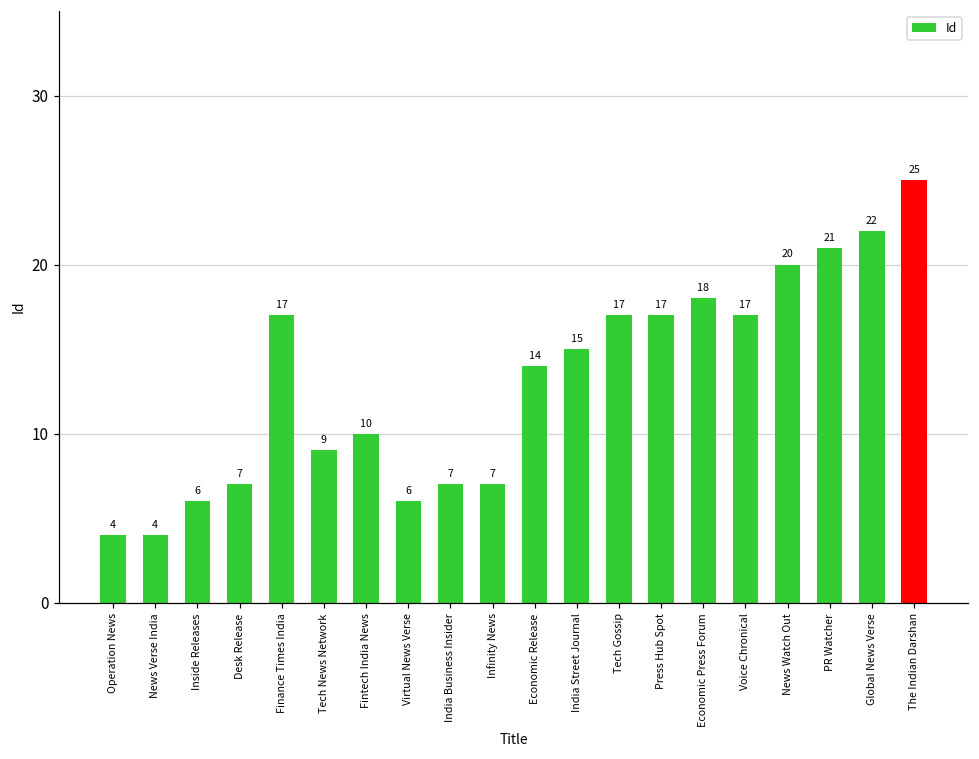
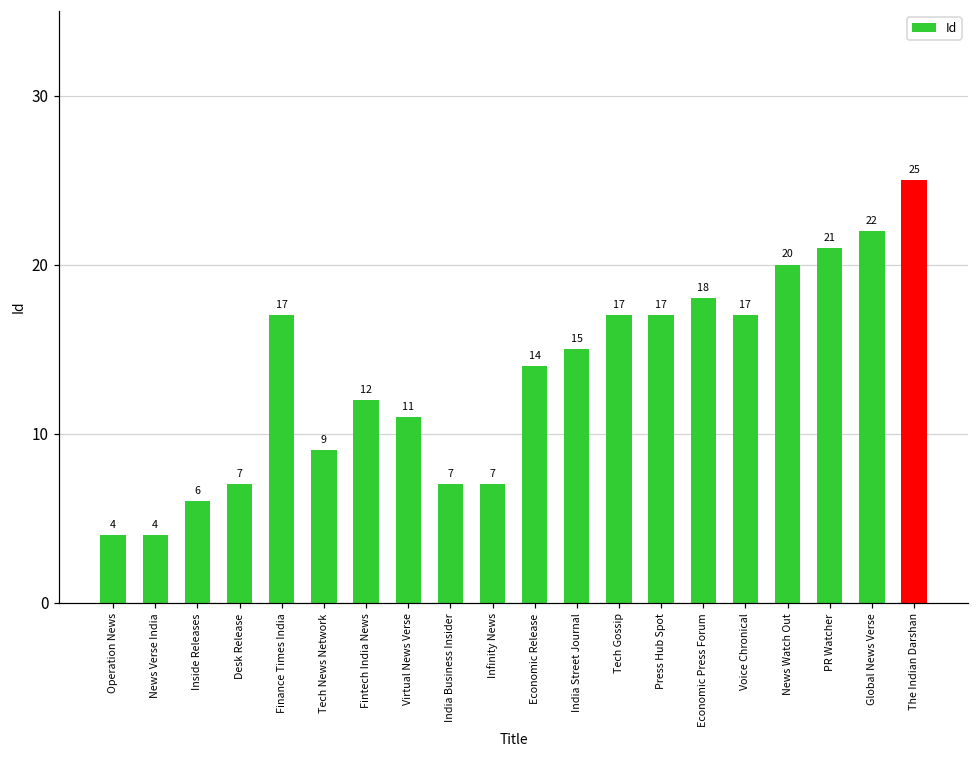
Fintech India News: 10 -> 12
Virtual News Verse: 6 -> 11
